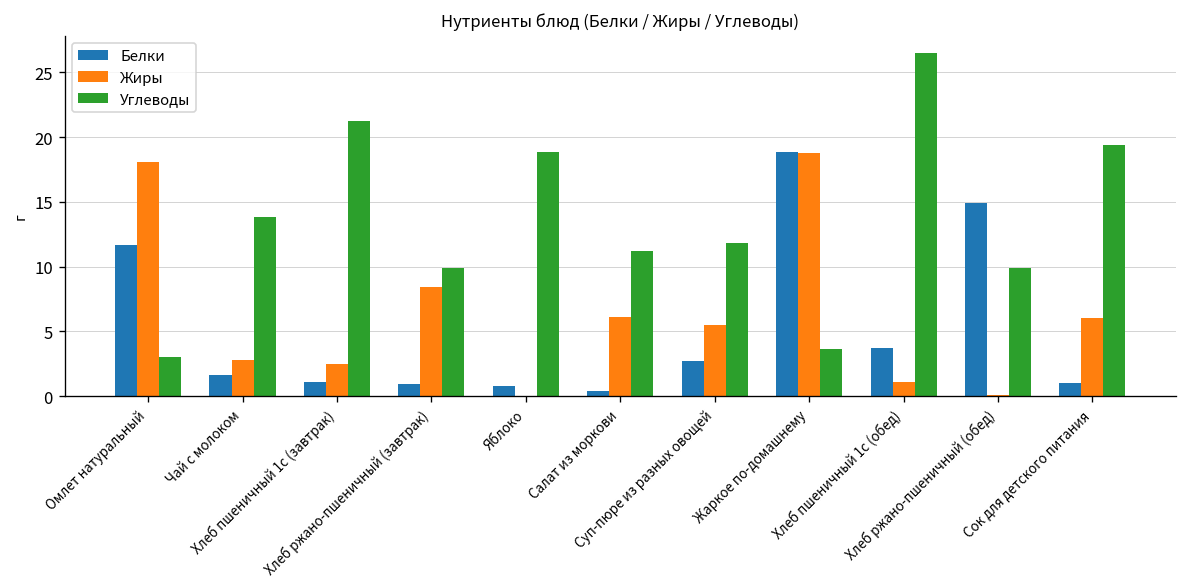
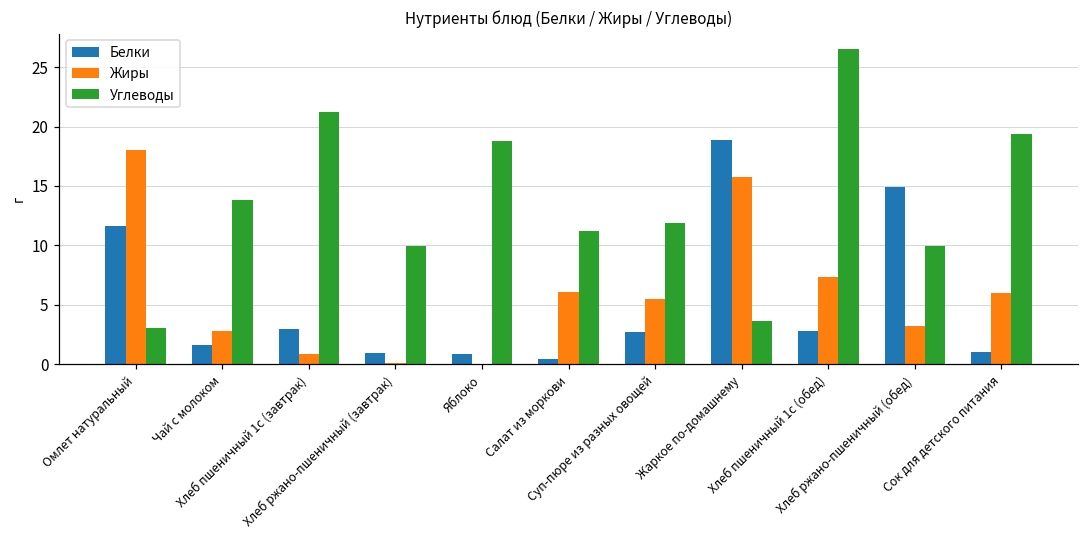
Белки, Хлеб пшеничный 1с (завтрак): 1.1 -> 3.0
Жиры, Хлеб пшеничный 1с (завтрак): 2.5 -> 0.9
Жиры, Хлеб ржано-пшеничный (завтрак): 8.5 -> 0.1
Жиры, Жаркое по-домашнему: 18.8 -> 15.8
Белки, Хлеб пшеничный 1с (обед): 3.7 -> 2.8
Жиры, Хлеб пшеничный 1с (обед): 1.1 -> 7.3
Жиры, Хлеб ржано-пшеничный (обед): 0.1 -> 3.2
